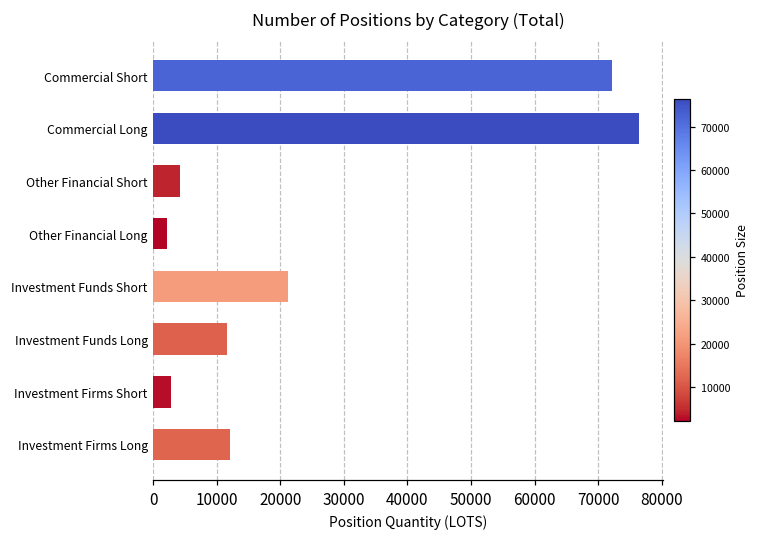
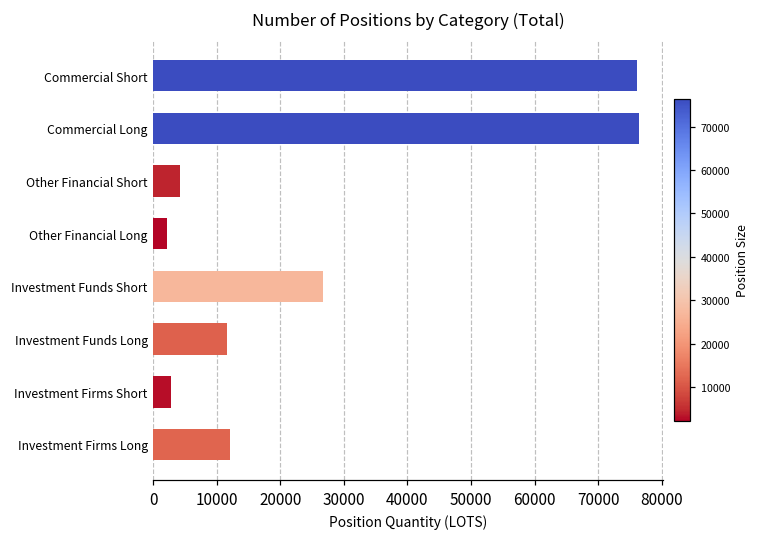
Commercial Short: 72000 -> 76000
Investment Funds Short: 21000 -> 27000
